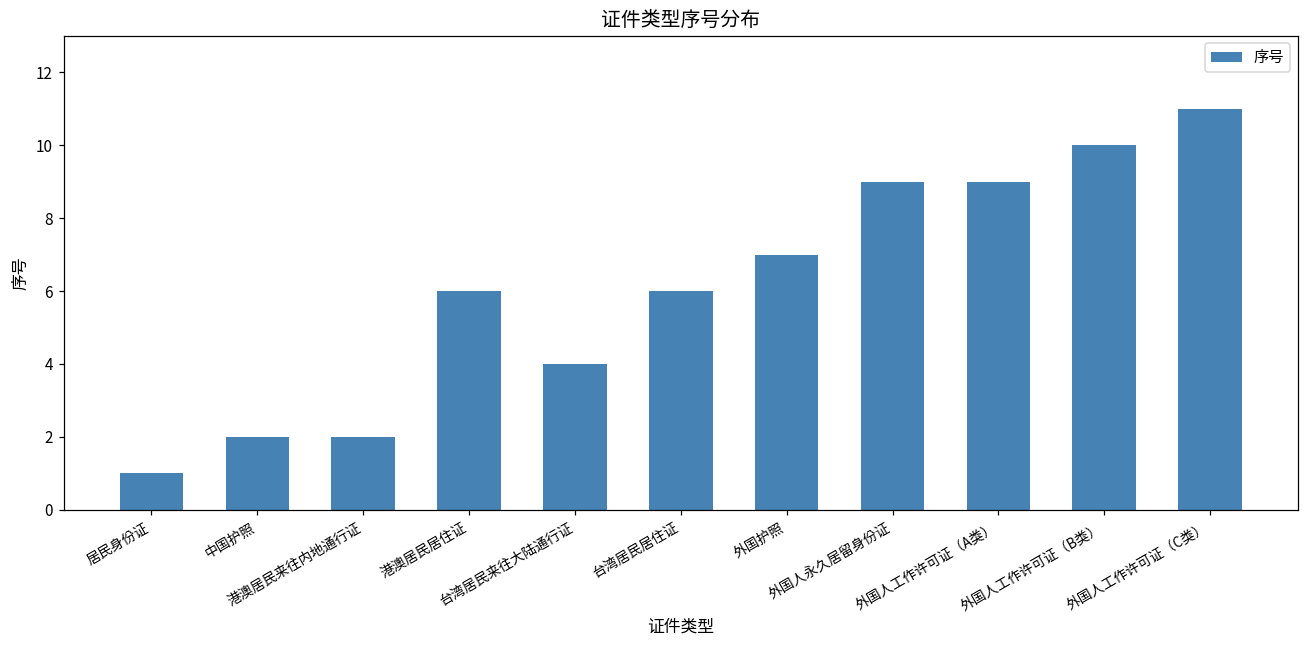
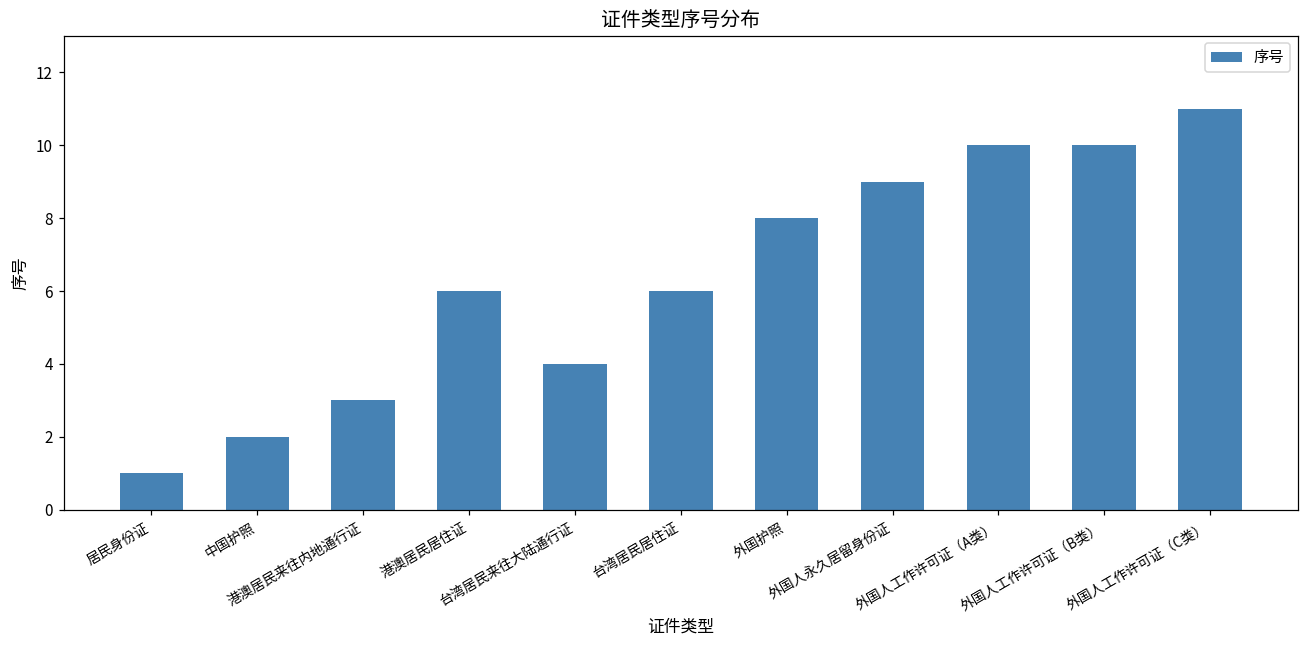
港澳居民来往内地通行证: 2 -> 3
外国护照: 7 -> 8
外国人工作许可证（A类）: 9 -> 10
